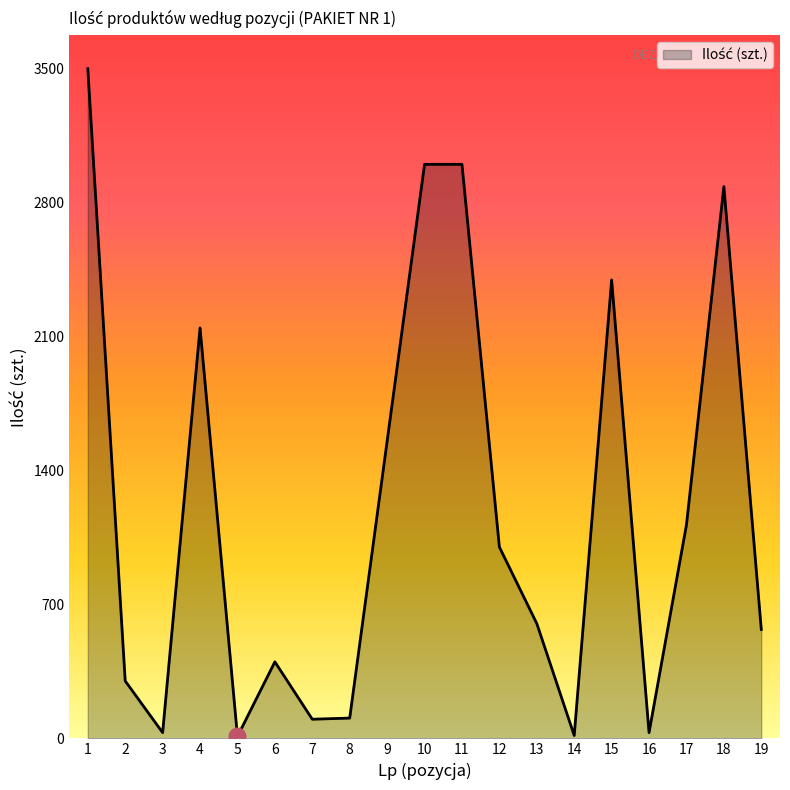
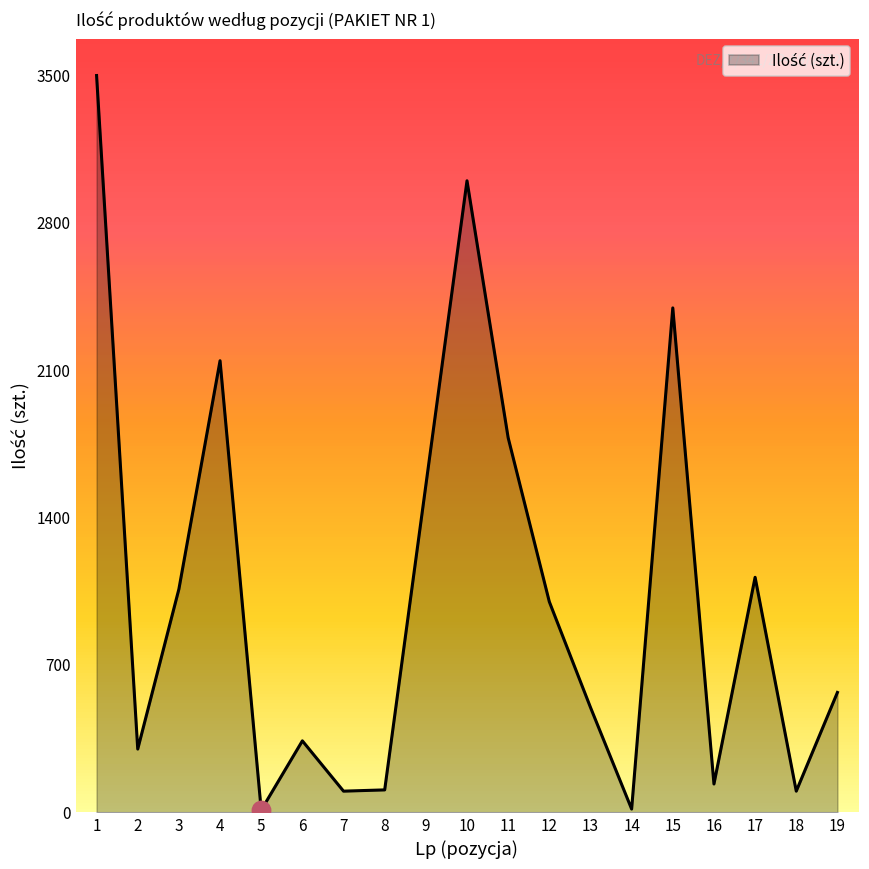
Ilość (szt.), 3: 30 -> 1060
Ilość (szt.), 6: 400 -> 340
Ilość (szt.), 11: 3000 -> 1780
Ilość (szt.), 13: 600 -> 500
Ilość (szt.), 16: 30 -> 130
Ilość (szt.), 18: 2880 -> 100
